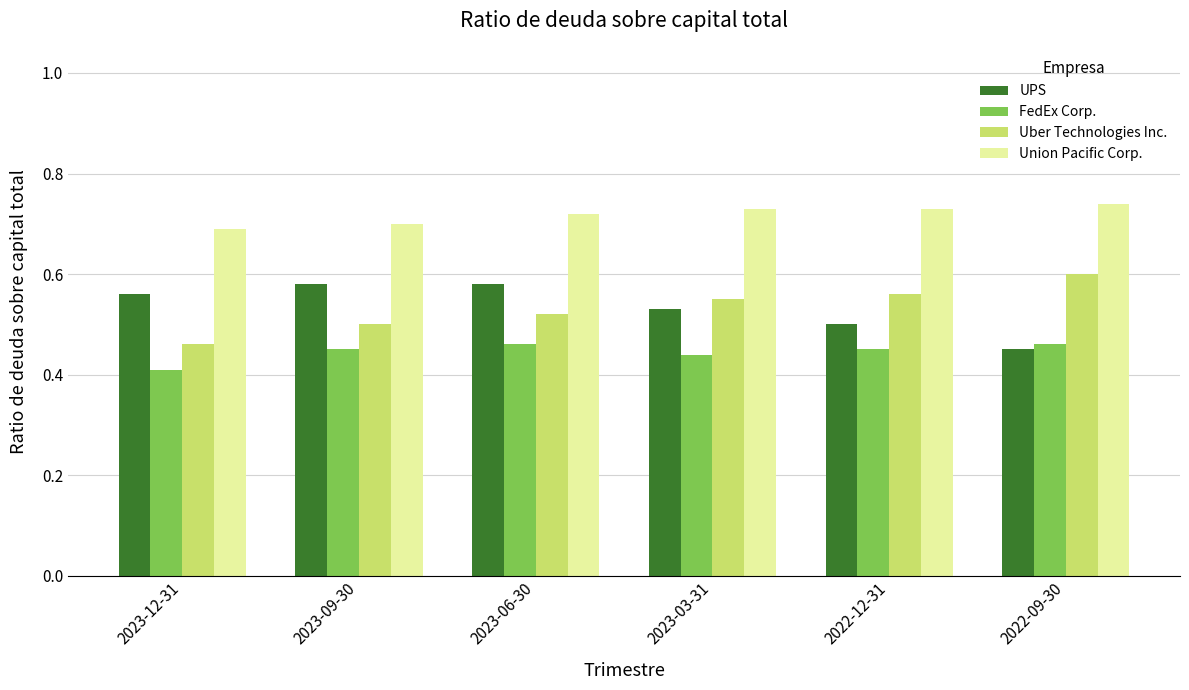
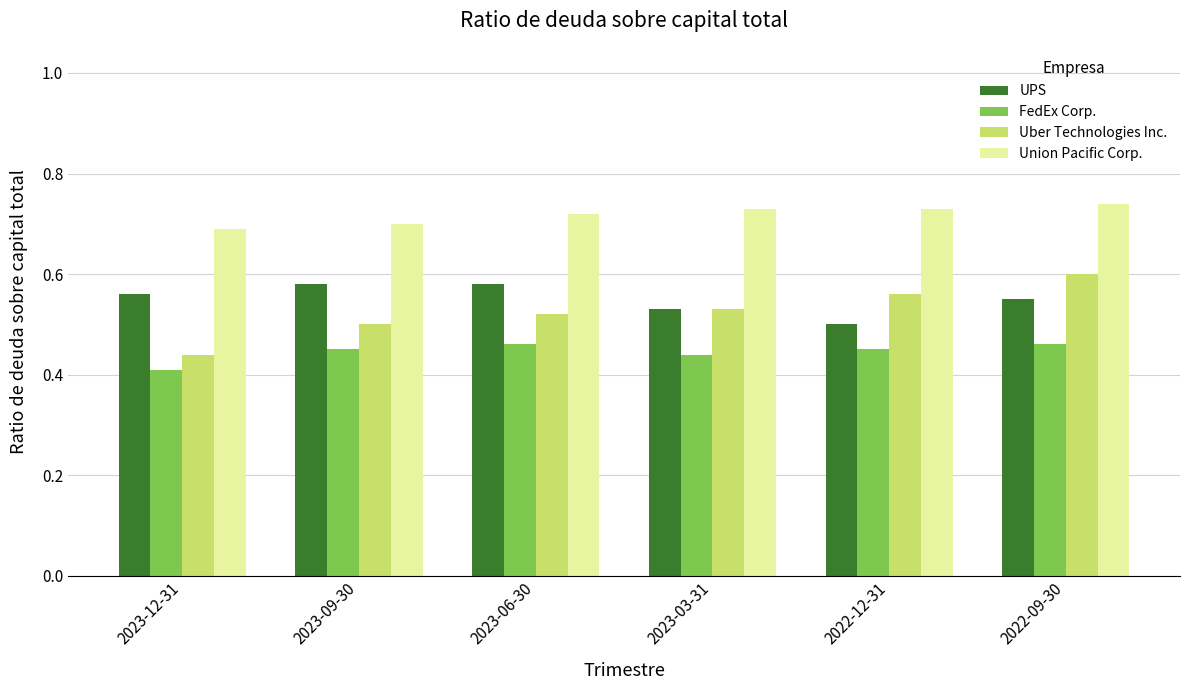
Uber Technologies Inc., 2023-12-31: 0.46 -> 0.44
Uber Technologies Inc., 2023-03-31: 0.55 -> 0.53
UPS, 2022-09-30: 0.45 -> 0.55
